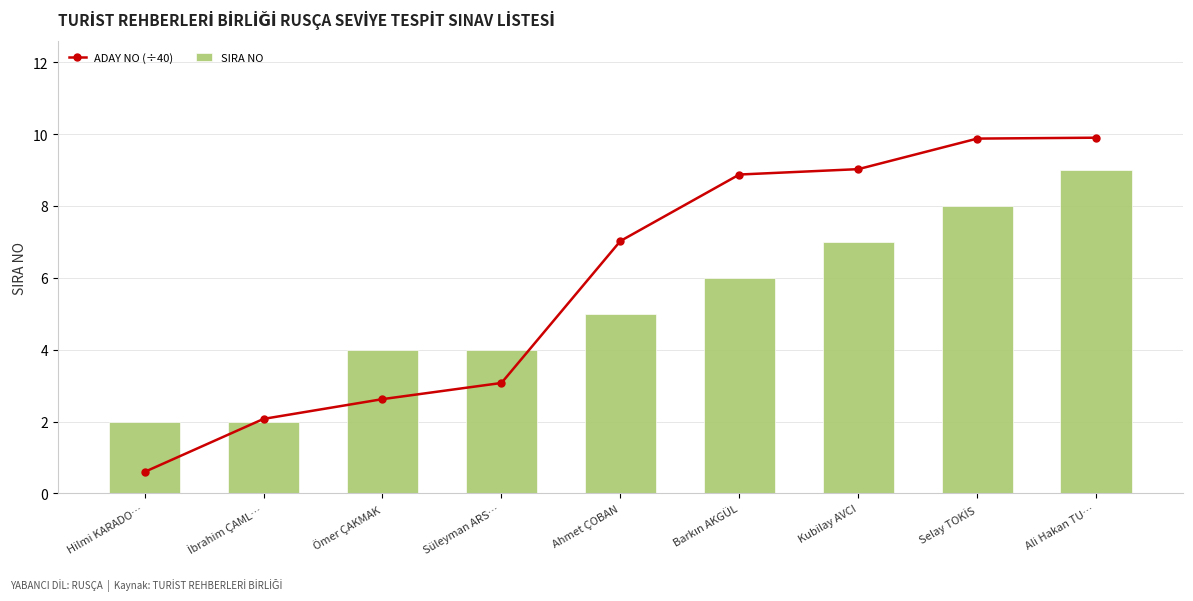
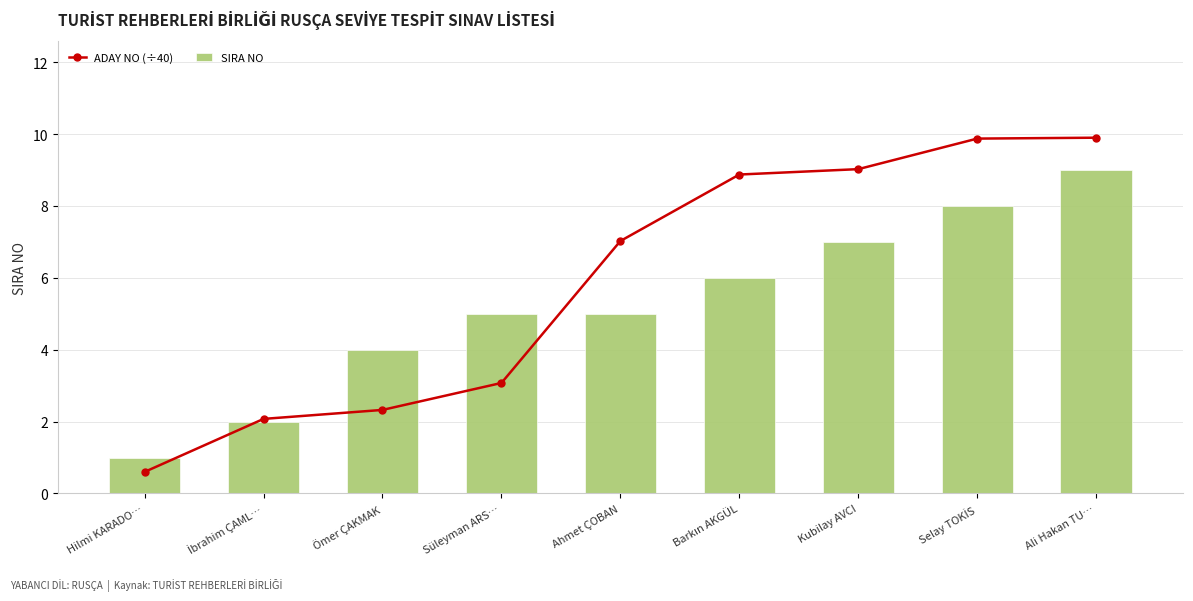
SIRA NO, Hilmi KARADO…: 2 -> 1
ADAY NO (÷40), Ömer ÇAKMAK: 2.6 -> 2.3
SIRA NO, Süleyman ARS…: 4 -> 5
